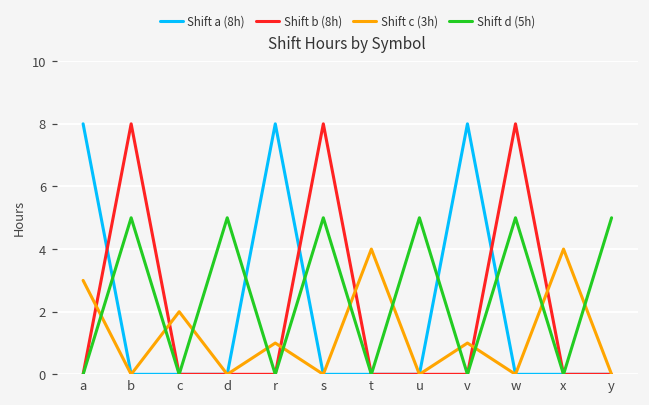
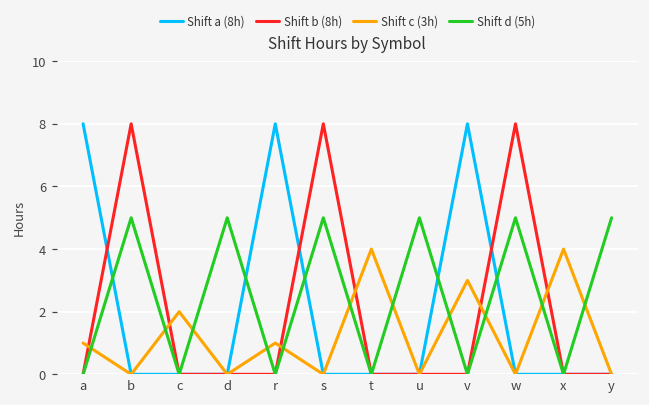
Shift c (3h), a: 3 -> 1
Shift c (3h), v: 1 -> 3
